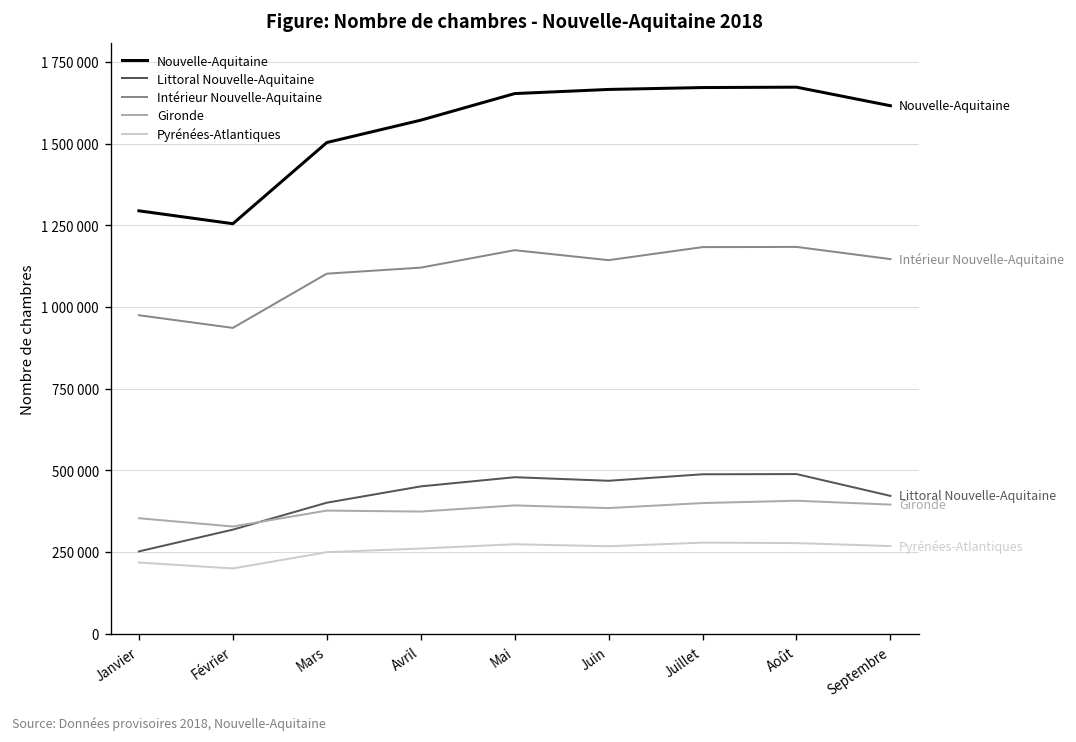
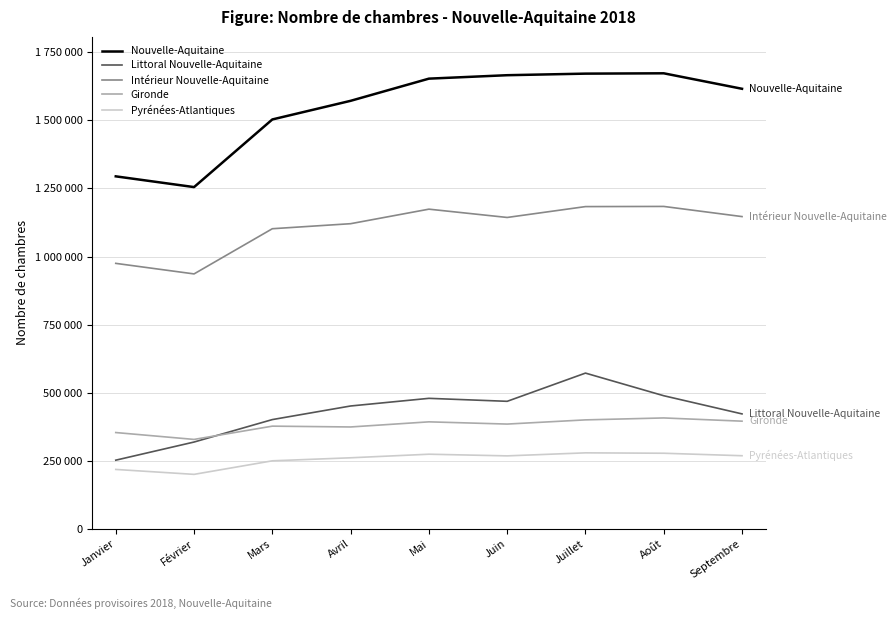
Littoral Nouvelle-Aquitaine, Juillet: 490000 -> 570000
